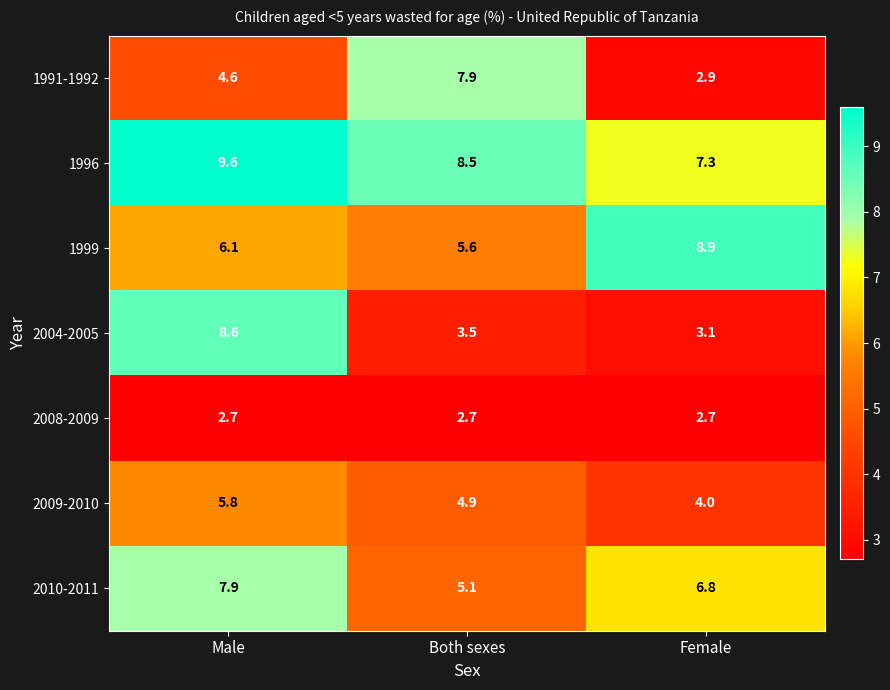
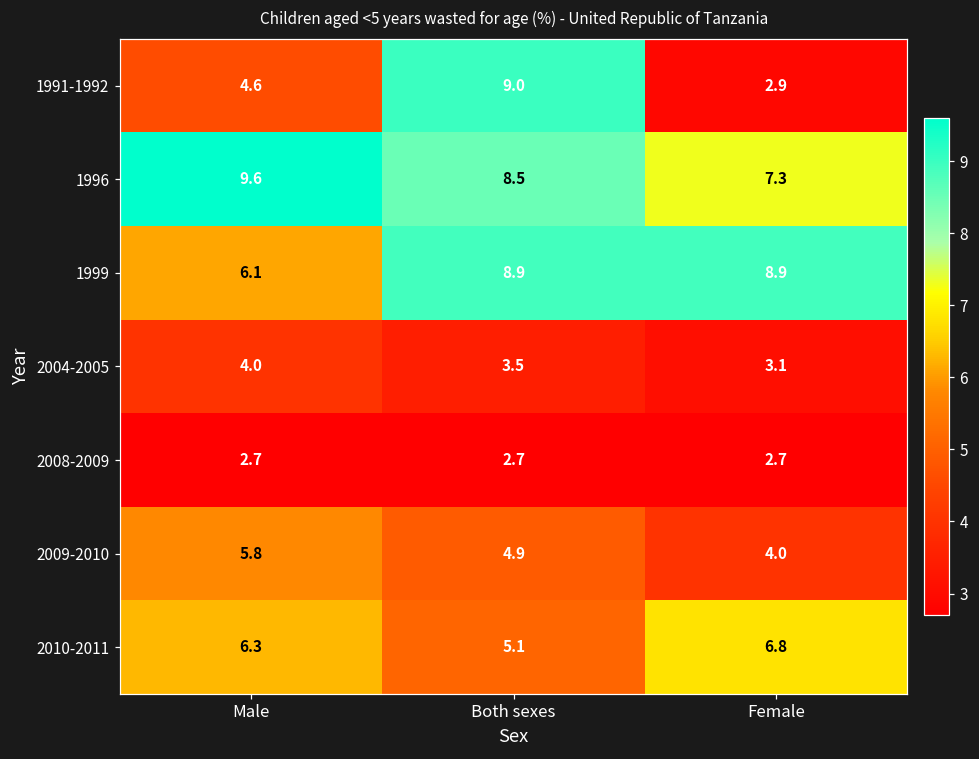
1991-1992, Both sexes: 7.9 -> 9.0
1999, Both sexes: 5.6 -> 8.9
2004-2005, Male: 8.6 -> 4.0
2010-2011, Male: 7.9 -> 6.3
